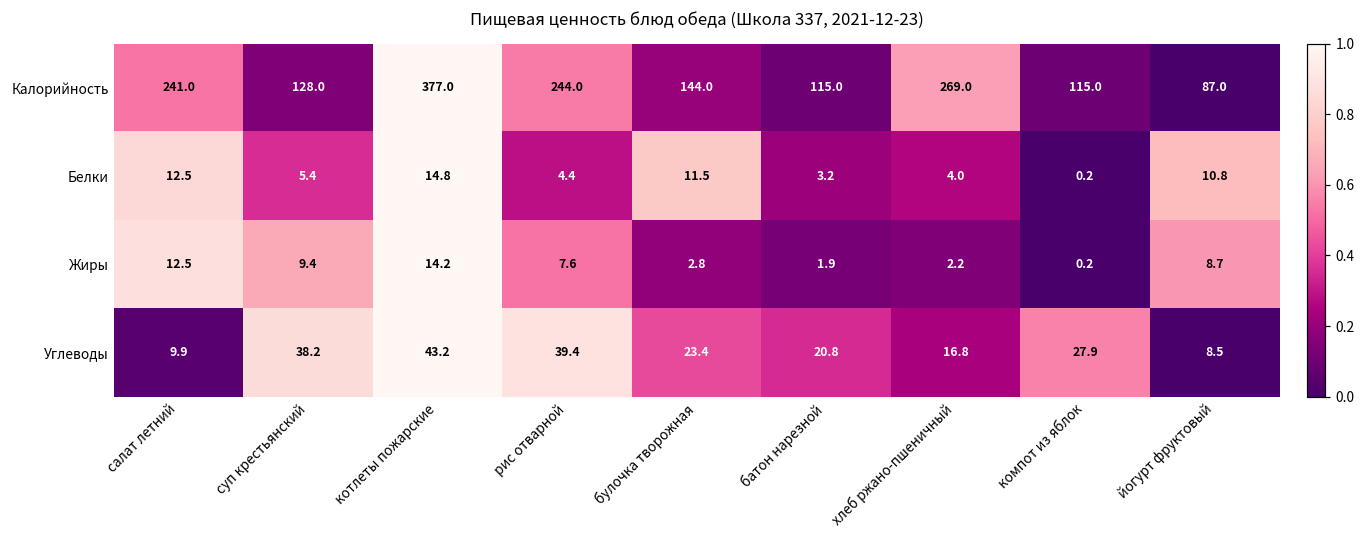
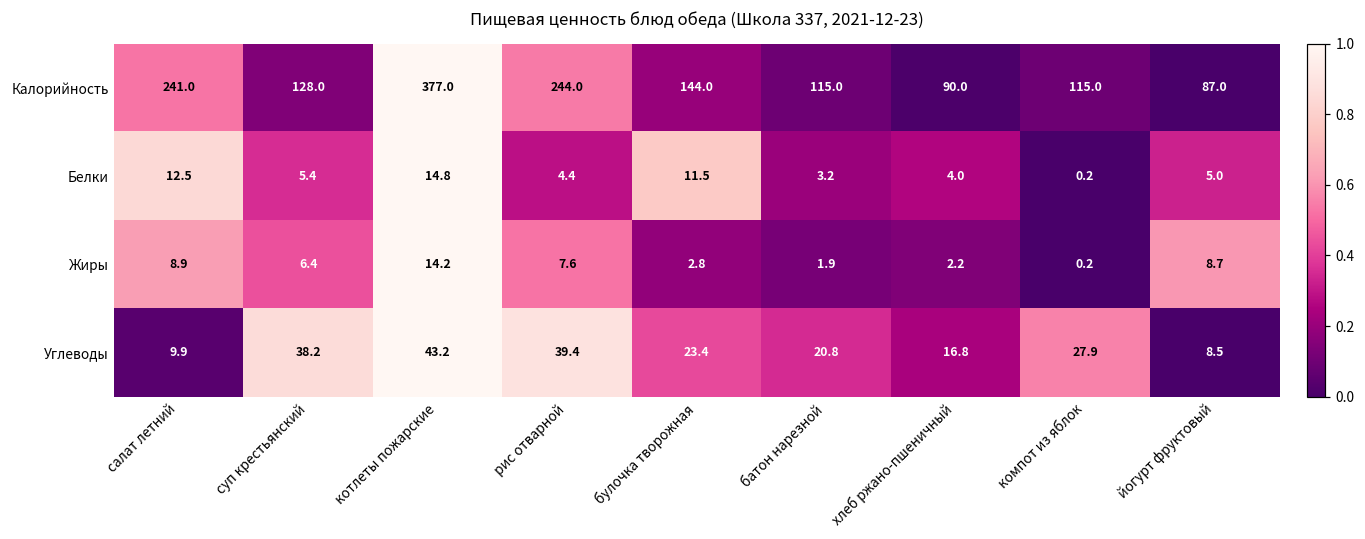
Калорийность, хлеб ржано-пшеничный: 269.0 -> 90.0
Белки, йогурт фруктовый: 10.8 -> 5.0
Жиры, салат летний: 12.5 -> 8.9
Жиры, суп крестьянский: 9.4 -> 6.4
